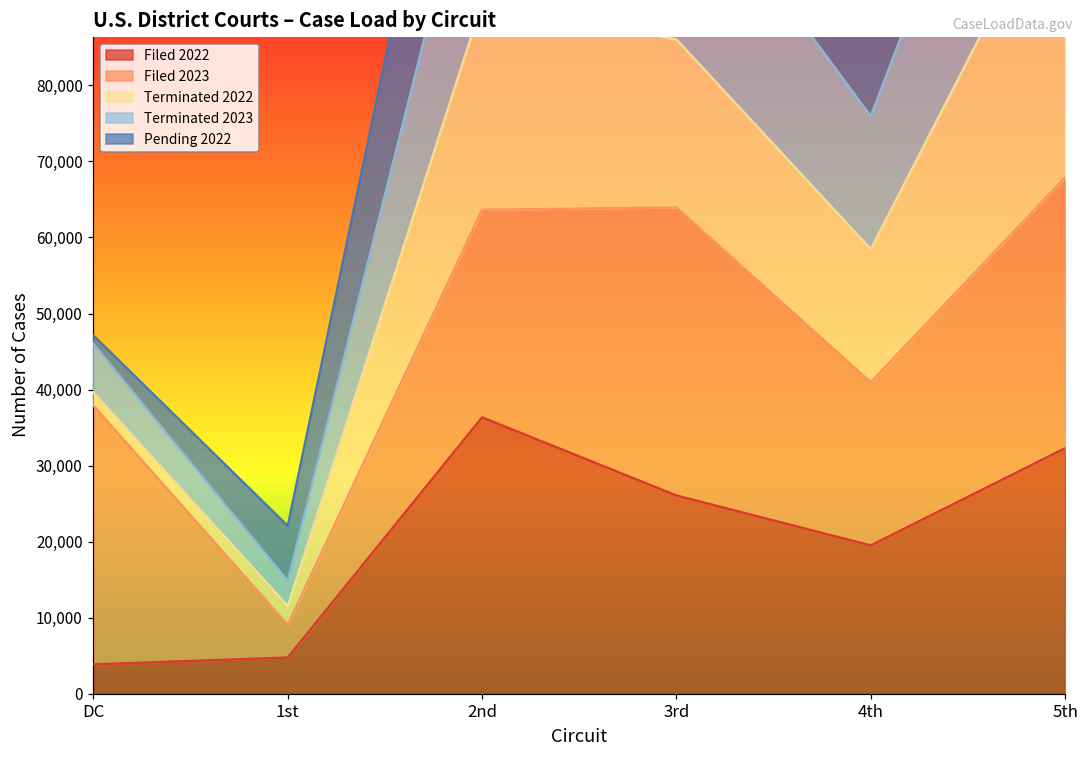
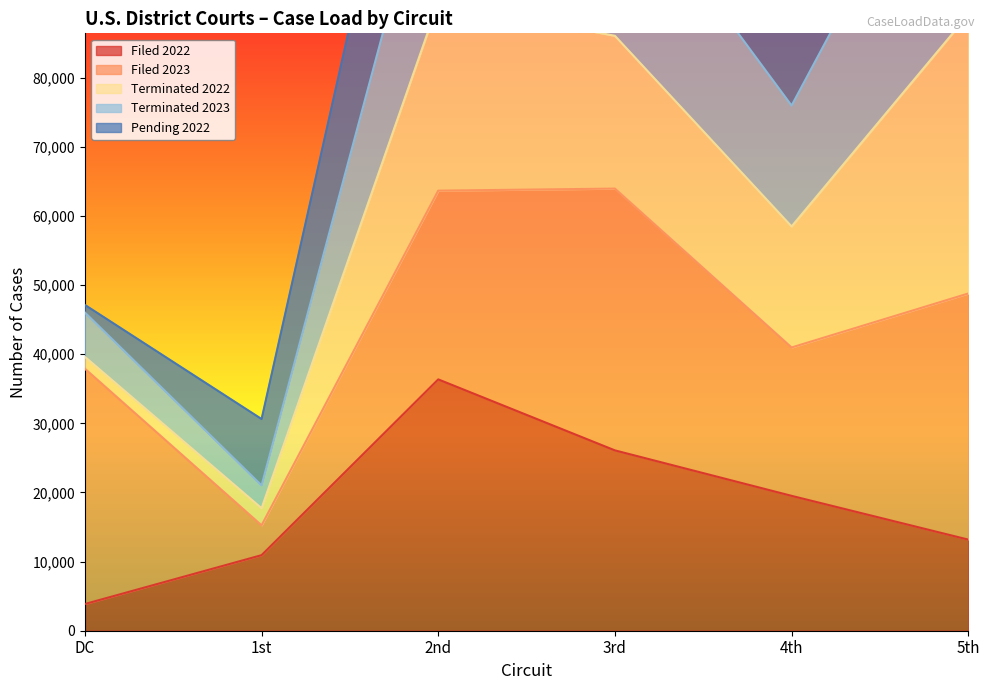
Filed 2022, 1st: 5,000 -> 11,000
Pending 2022, 1st: 7,000 -> 10,000
Filed 2022, 5th: 32,000 -> 13,000
